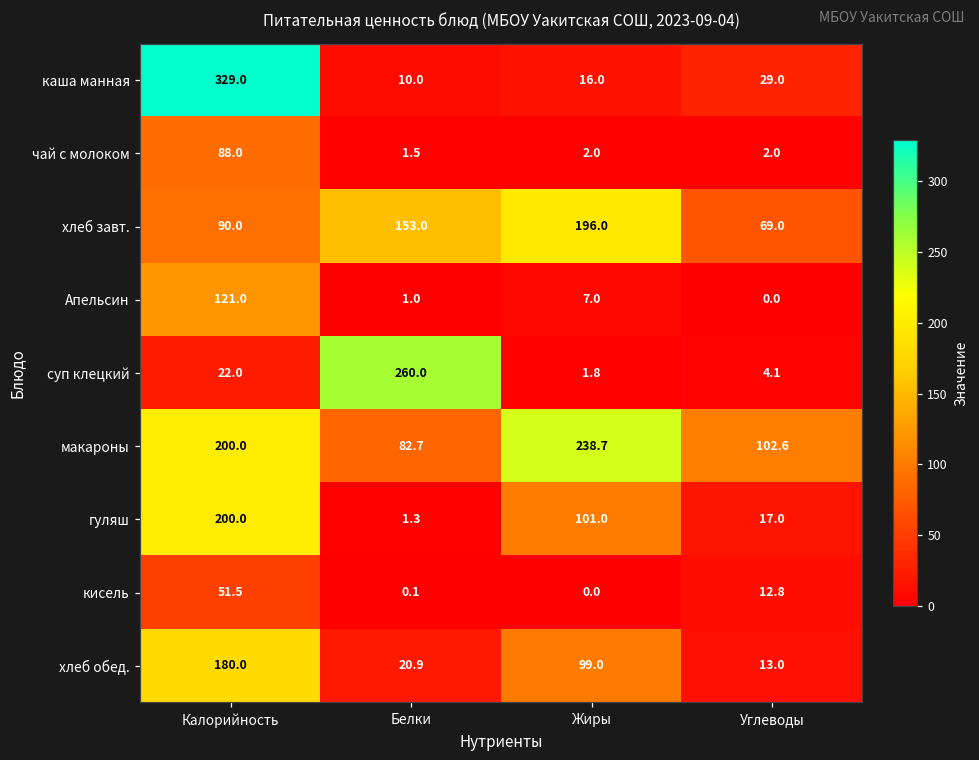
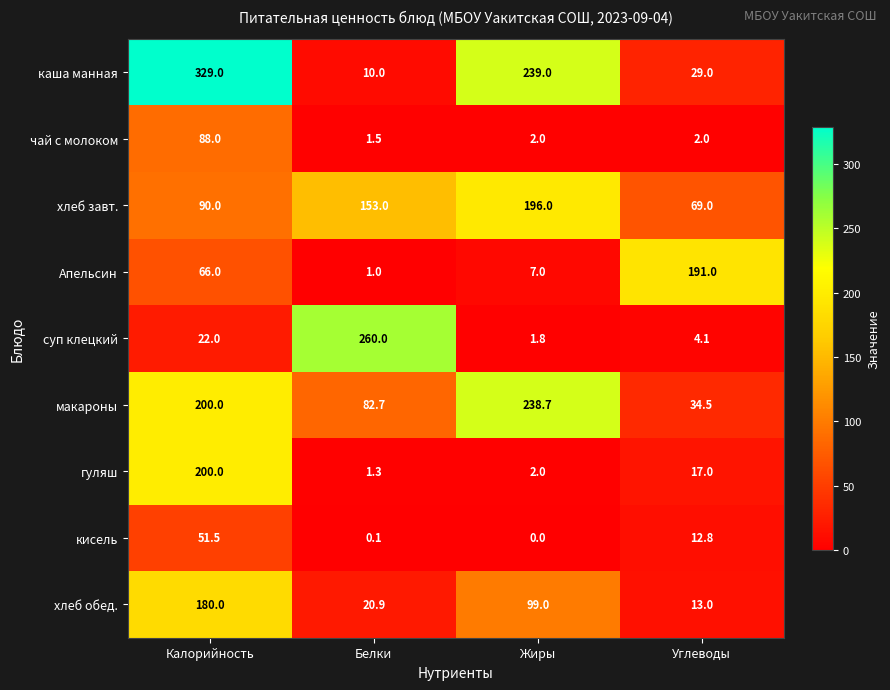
каша манная, Жиры: 16.0 -> 239.0
Апельсин, Калорийность: 121.0 -> 66.0
Апельсин, Углеводы: 0.0 -> 191.0
макароны, Углеводы: 102.6 -> 34.5
гуляш, Жиры: 101.0 -> 2.0
